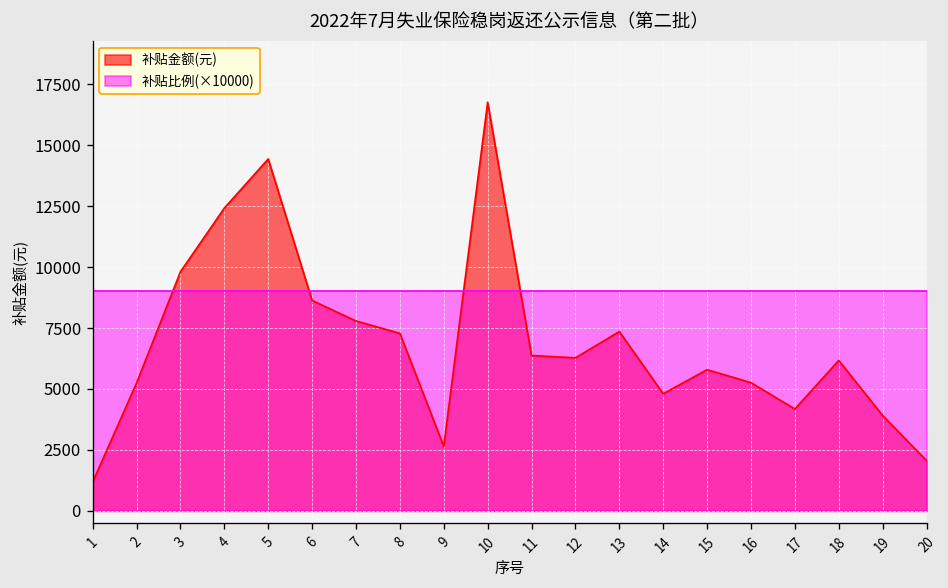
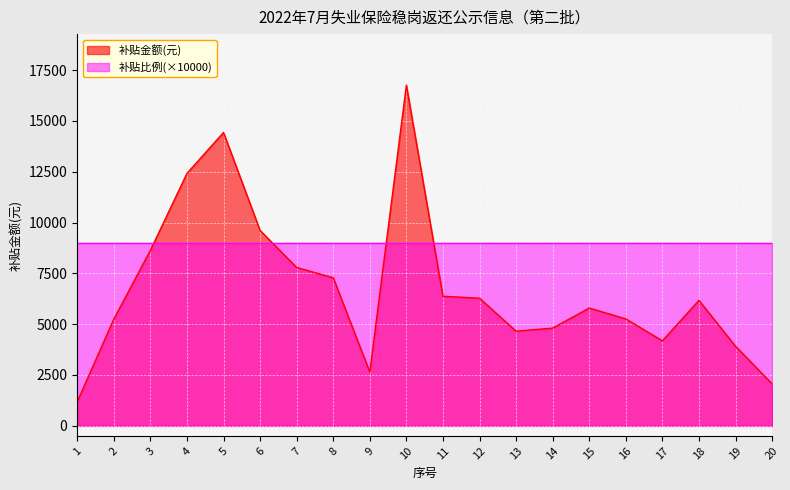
补贴金额(元), 3: 9800 -> 8600
补贴金额(元), 6: 8600 -> 9600
补贴金额(元), 13: 7400 -> 4700
